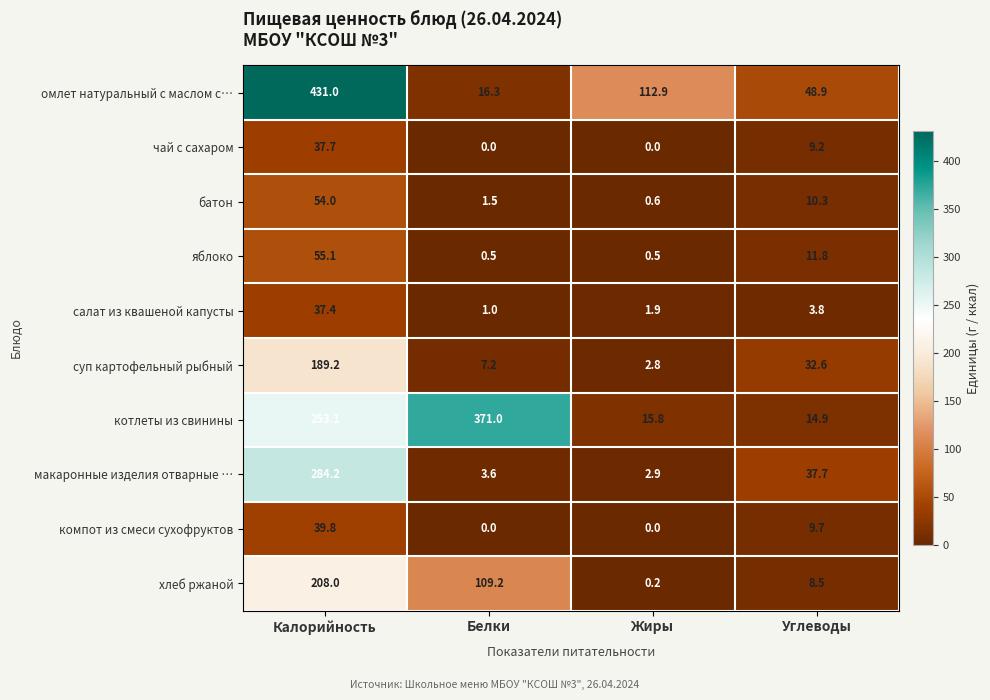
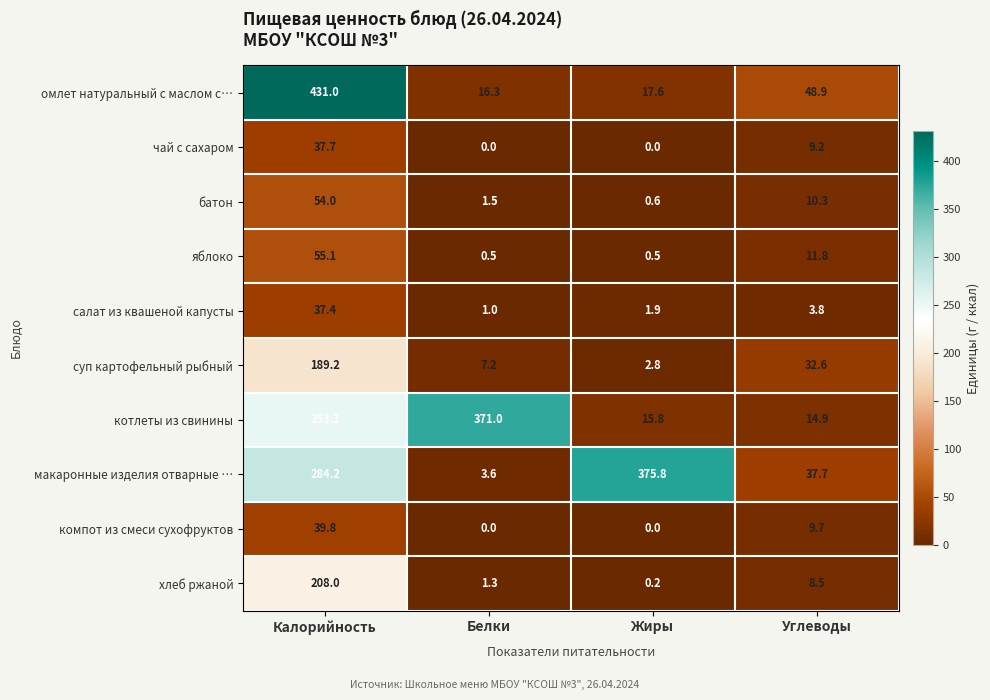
омлет натуральный с маслом с…, Жиры: 112.9 -> 17.6
макаронные изделия отварные …, Жиры: 2.9 -> 375.8
хлеб ржаной, Белки: 109.2 -> 1.3
